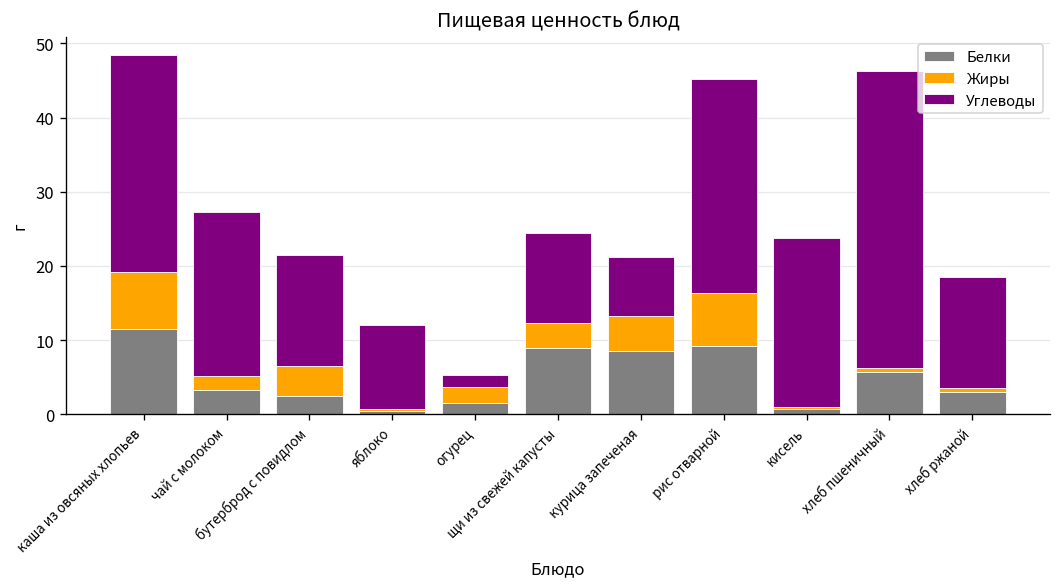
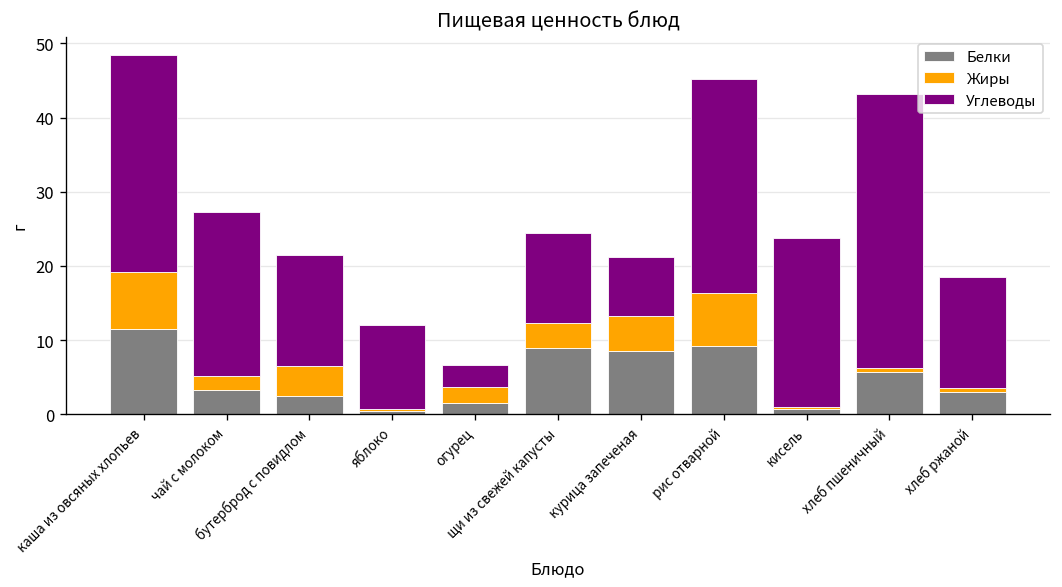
Углеводы, огурец: 2 -> 3
Углеводы, хлеб пшеничный: 40 -> 37
